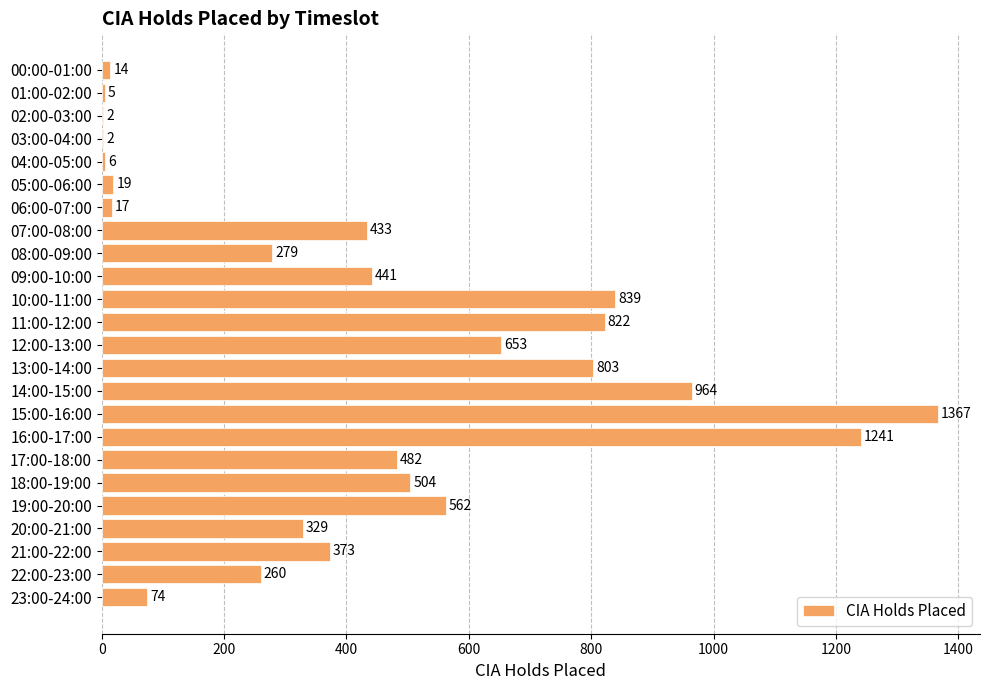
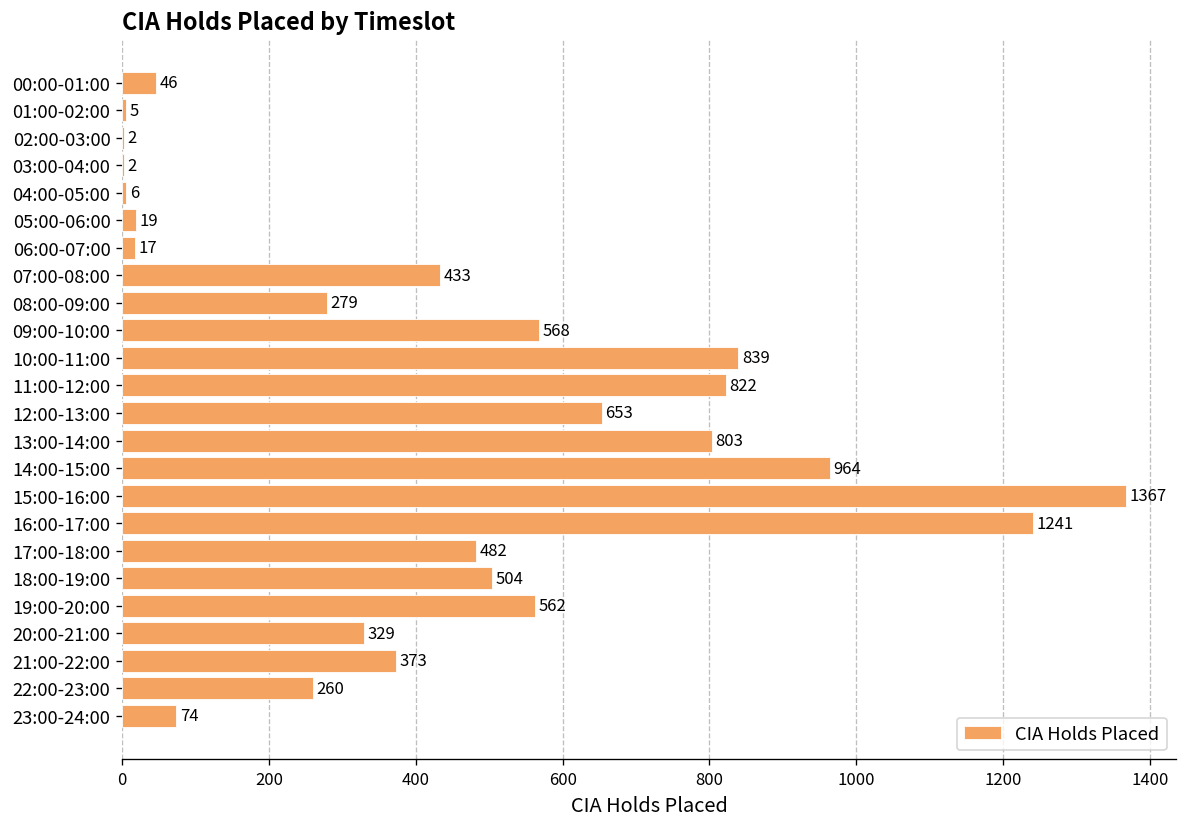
00:00-01:00: 14 -> 46
09:00-10:00: 441 -> 568
